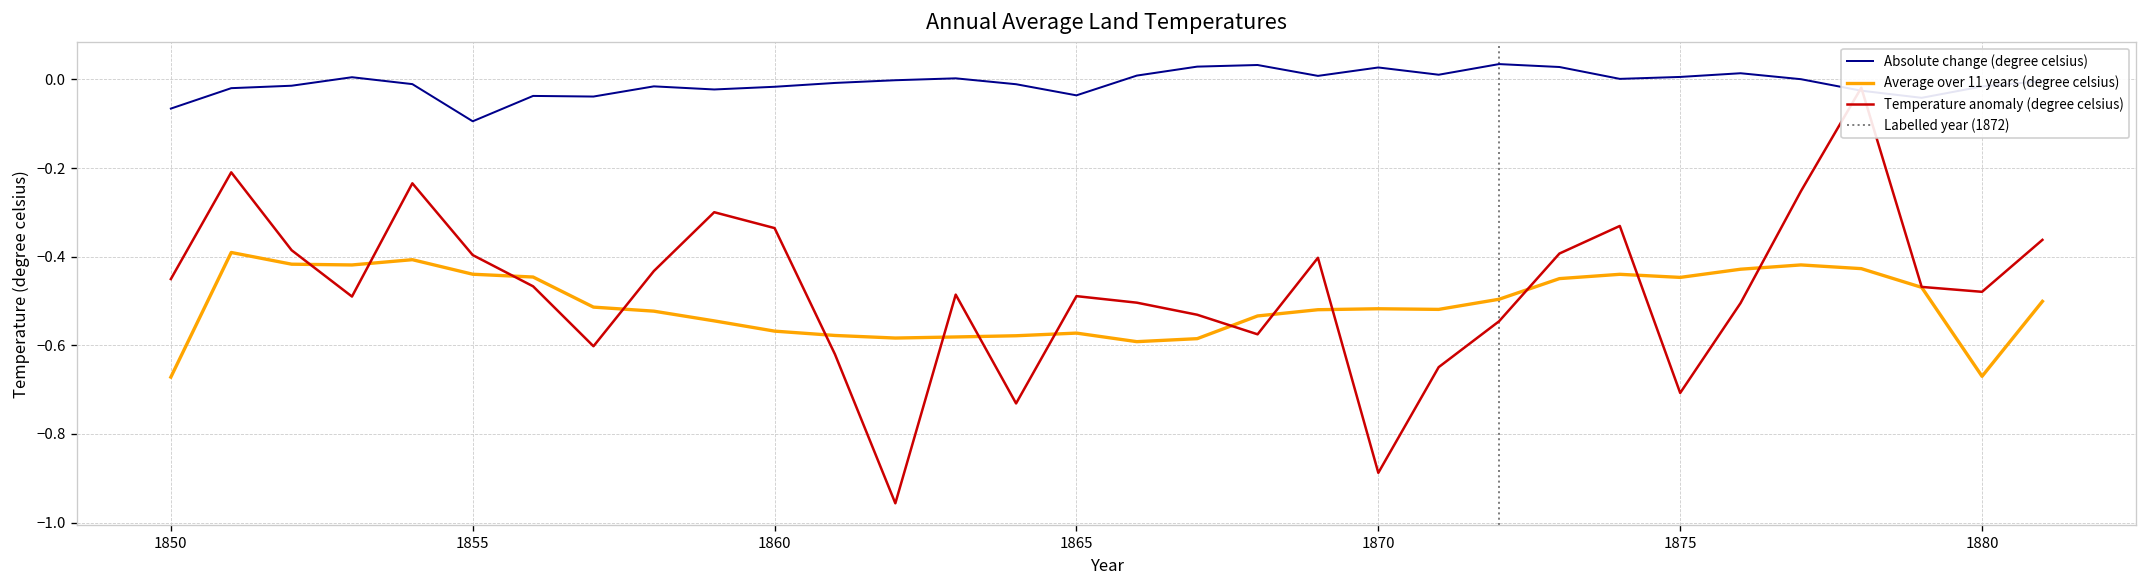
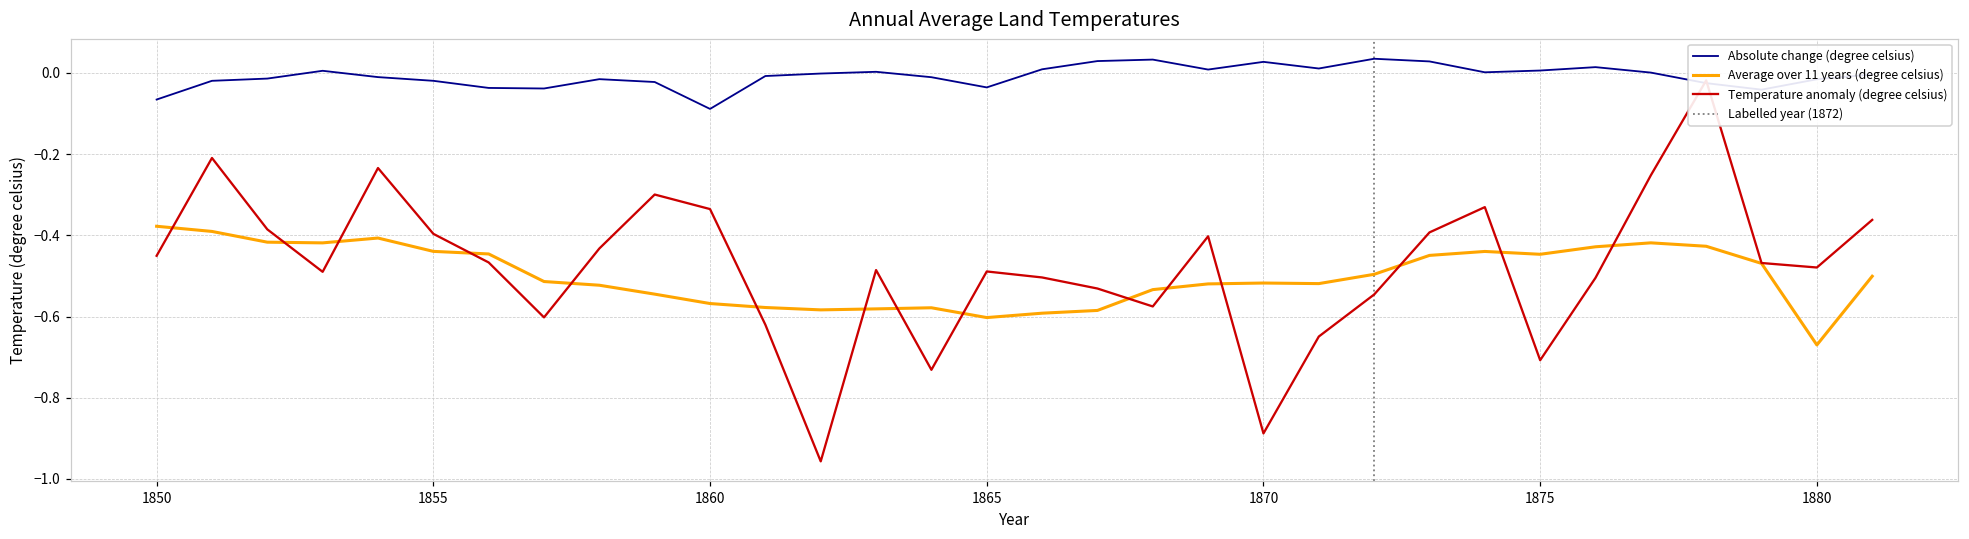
Average over 11 years (degree celsius), 1850: -0.67 -> -0.38
Absolute change (degree celsius), 1855: -0.09 -> -0.02
Absolute change (degree celsius), 1860: -0.02 -> -0.09
Average over 11 years (degree celsius), 1865: -0.57 -> -0.60
